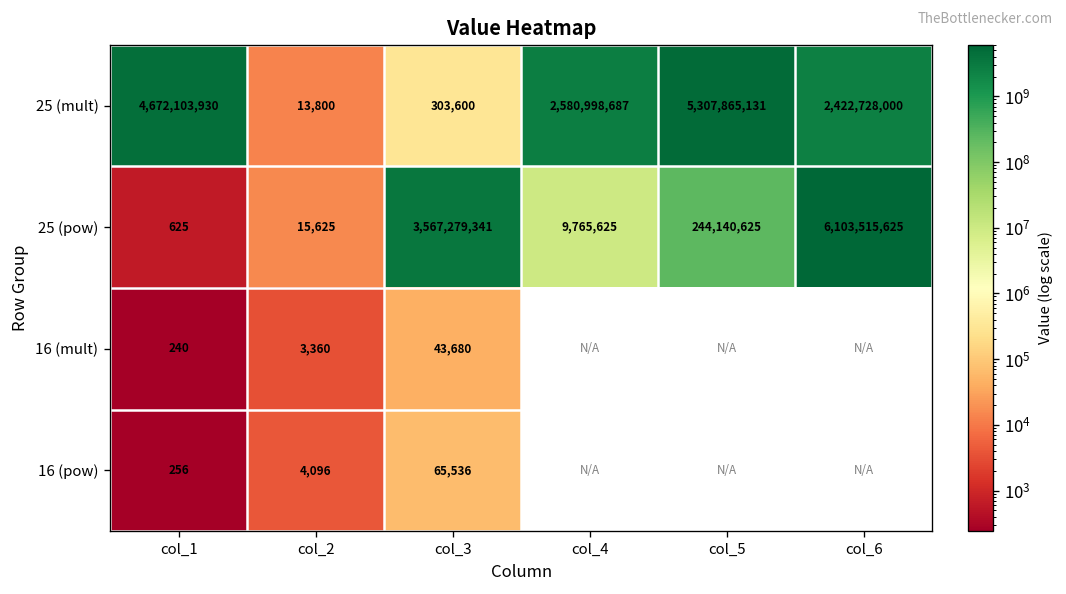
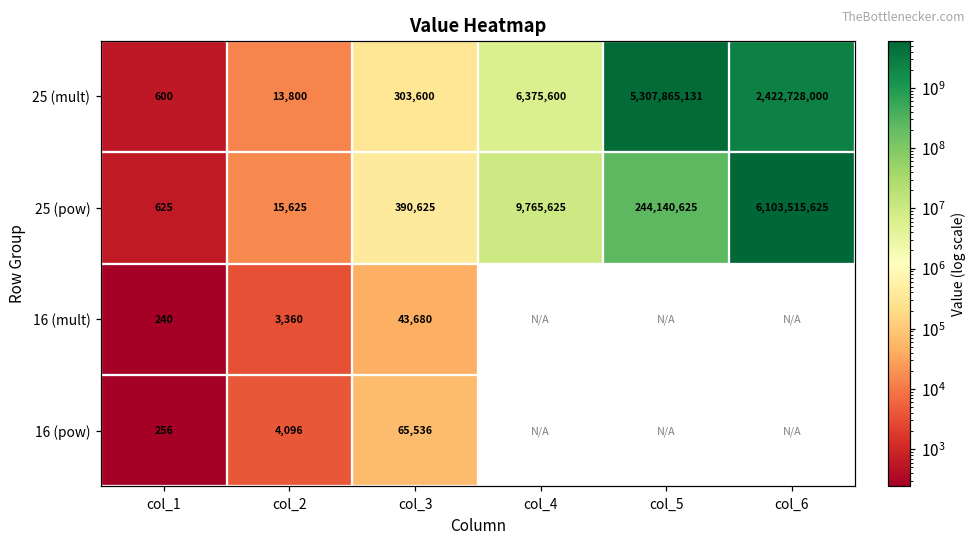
25 (mult), col_1: 4,672,103,930 -> 600
25 (mult), col_4: 2,580,998,687 -> 6,375,600
25 (pow), col_3: 3,567,279,341 -> 390,625
